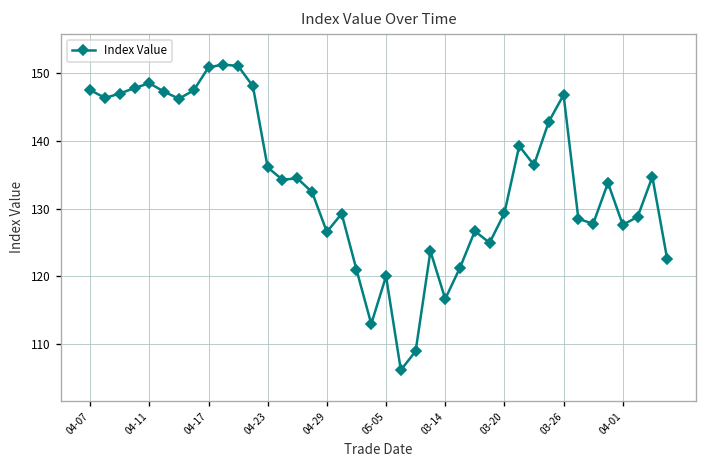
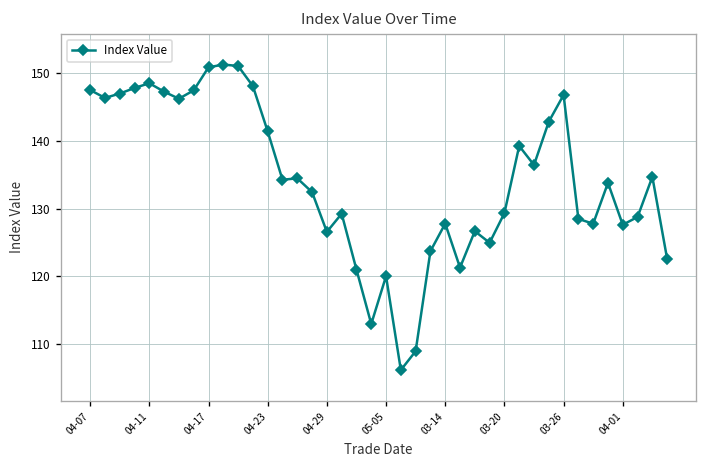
04-23: 136 -> 141
03-14: 117 -> 128
